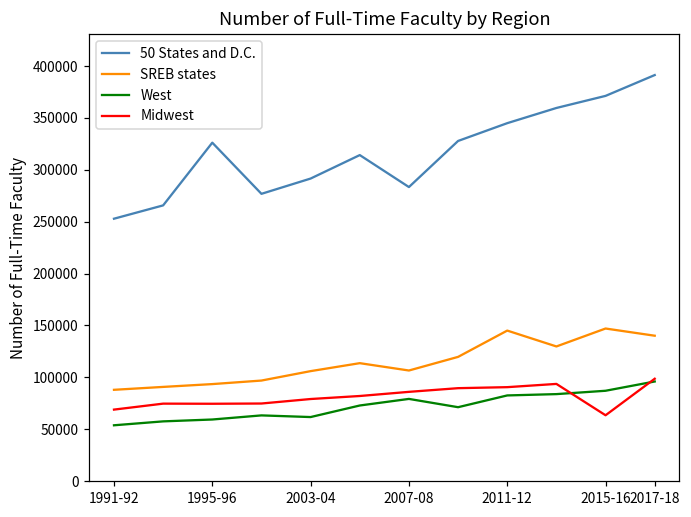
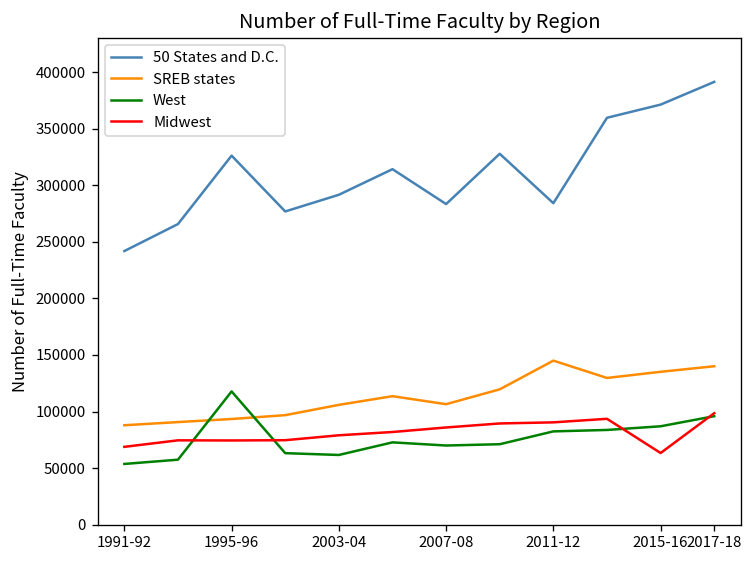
50 States and D.C., 1991-92: 250000 -> 240000
West, 1995-96: 60000 -> 120000
West, 2007-08: 80000 -> 70000
50 States and D.C., 2011-12: 340000 -> 280000
SREB states, 2015-16: 150000 -> 140000
